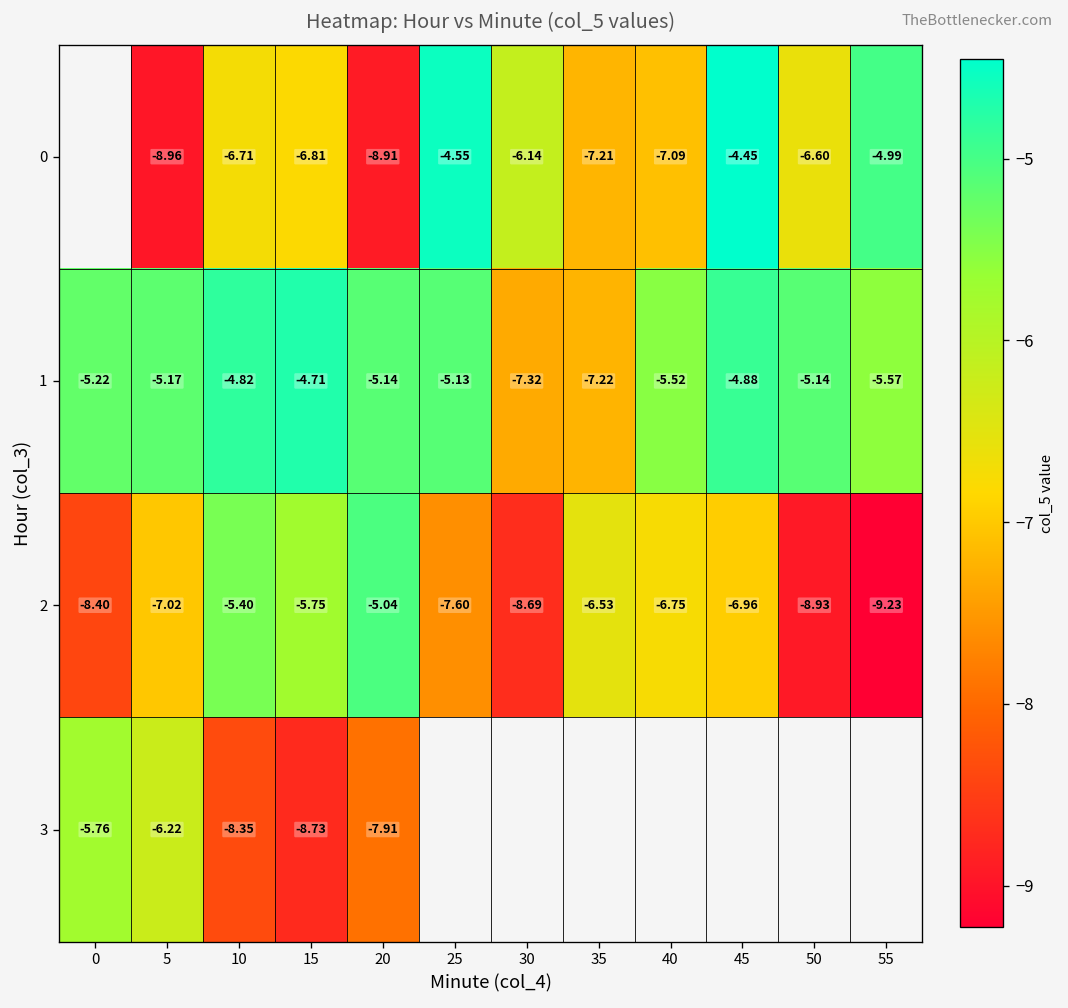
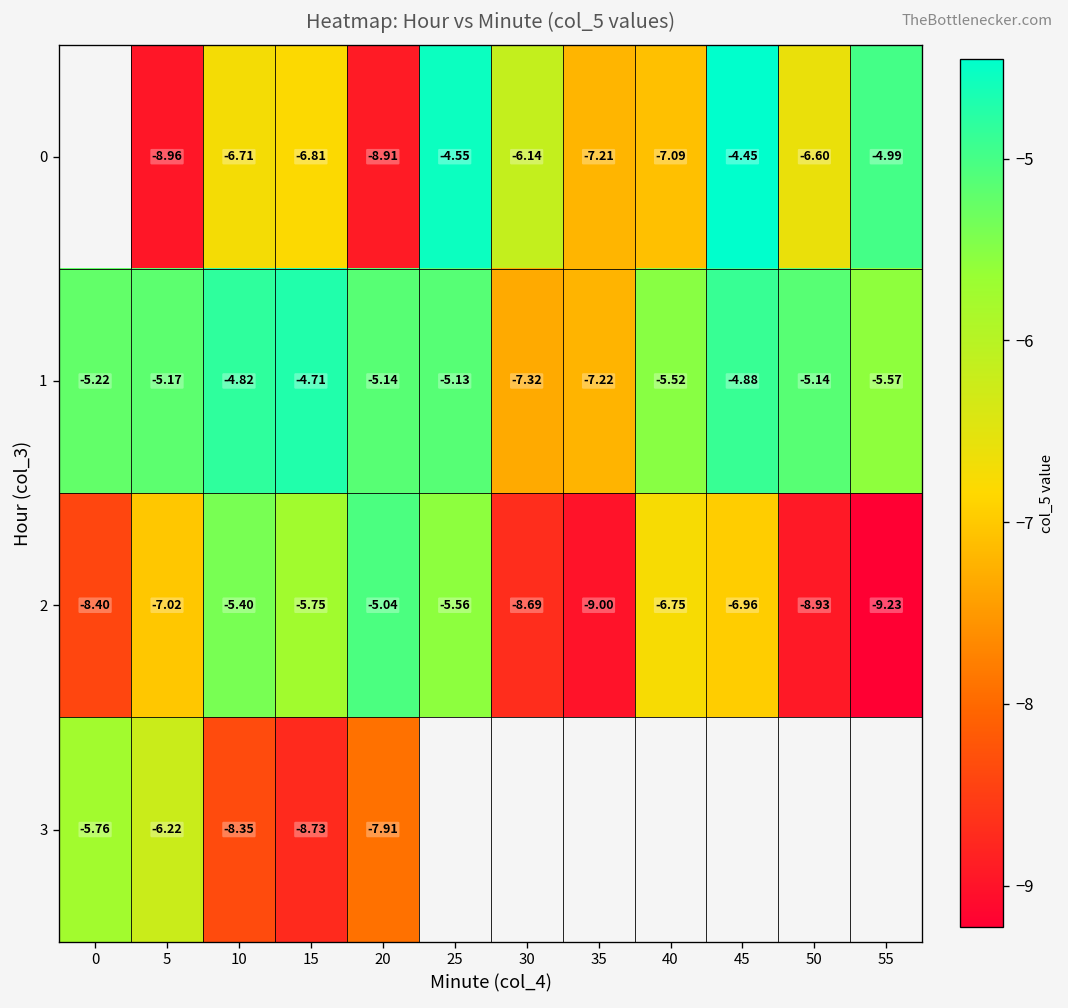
2, 25: -7.60 -> -5.56
2, 35: -6.53 -> -9.00
